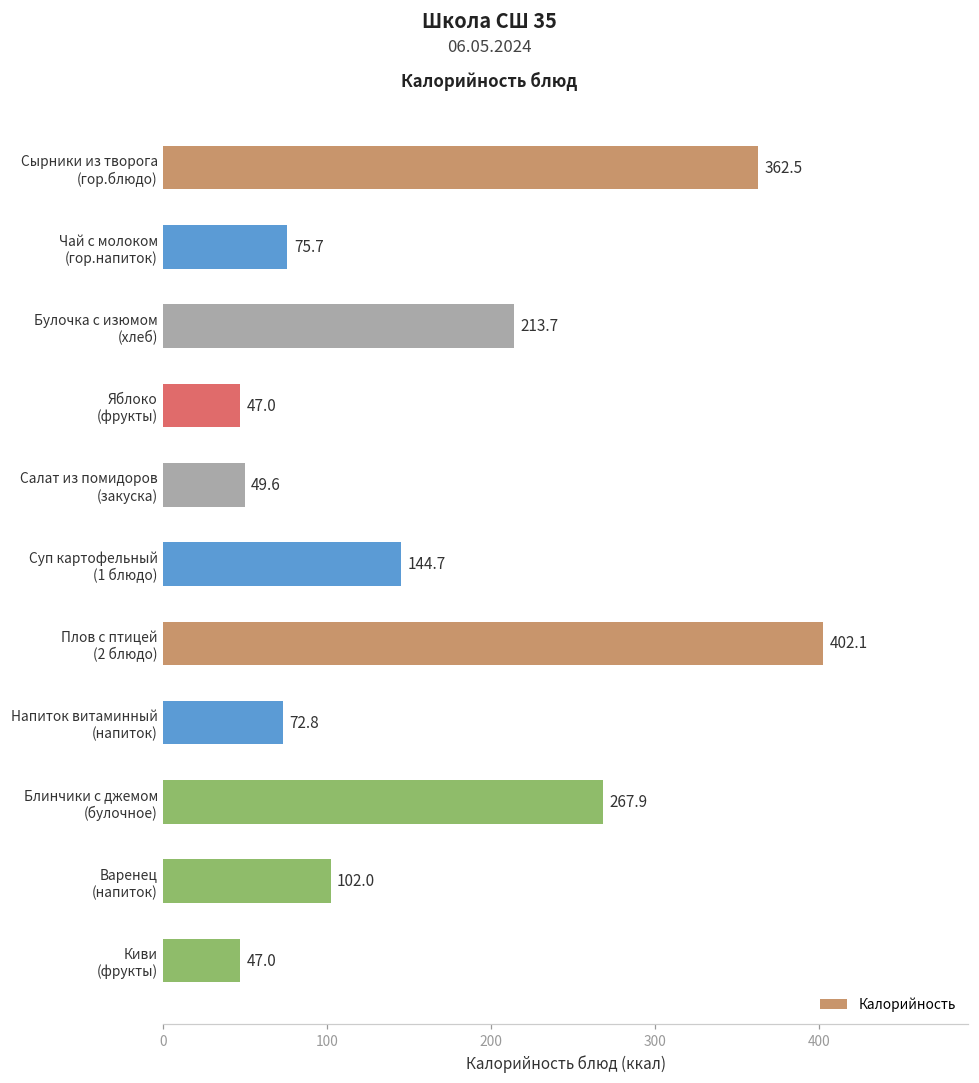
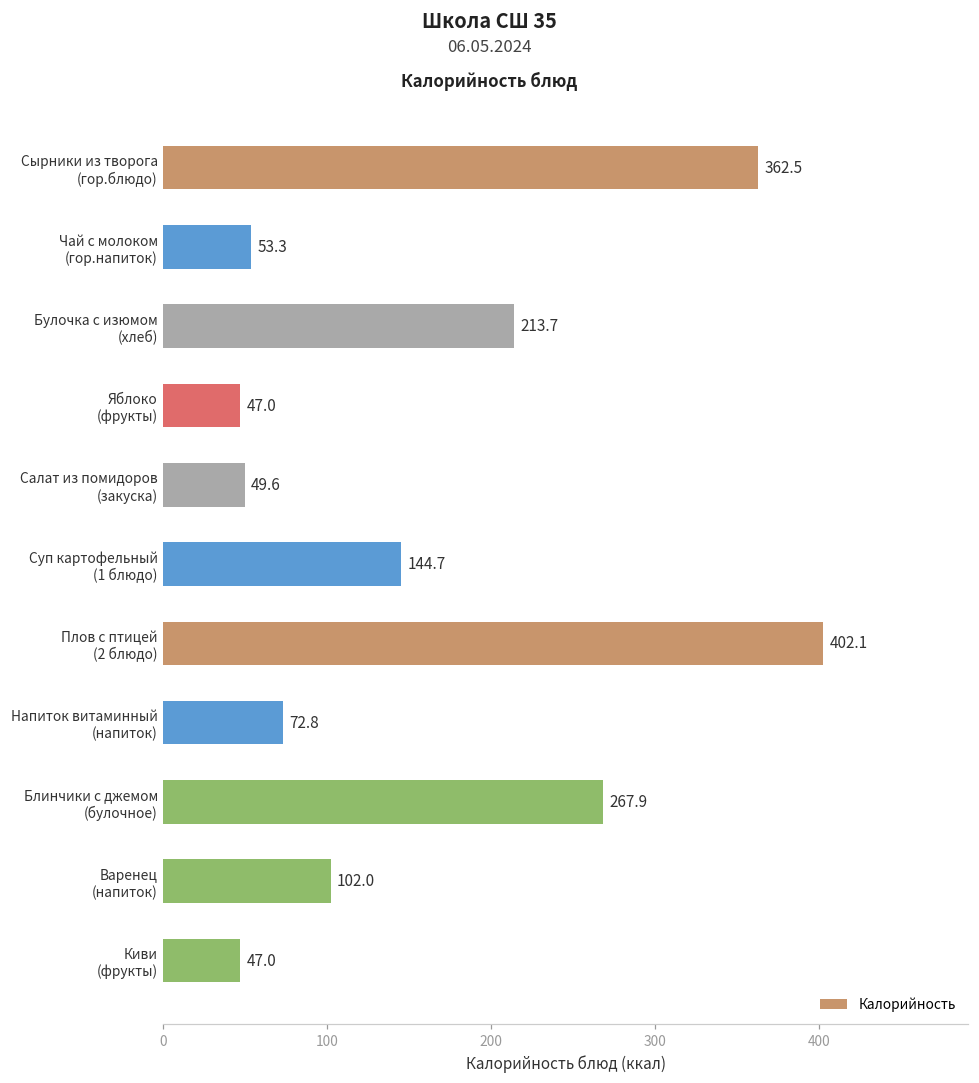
Чай с молоком (гор.напиток): 75.7 -> 53.3
